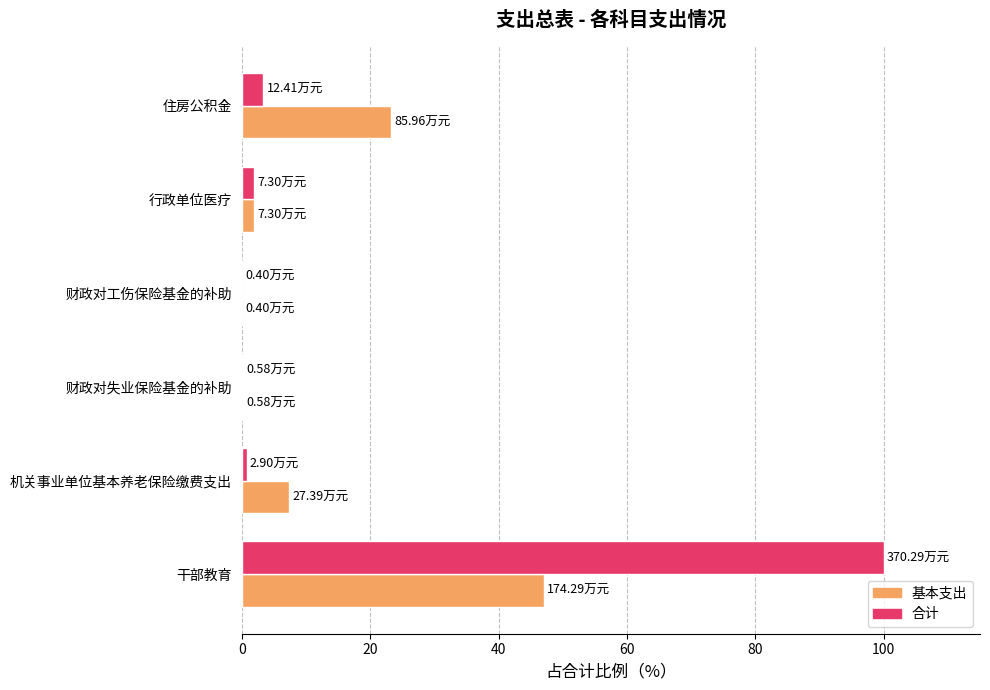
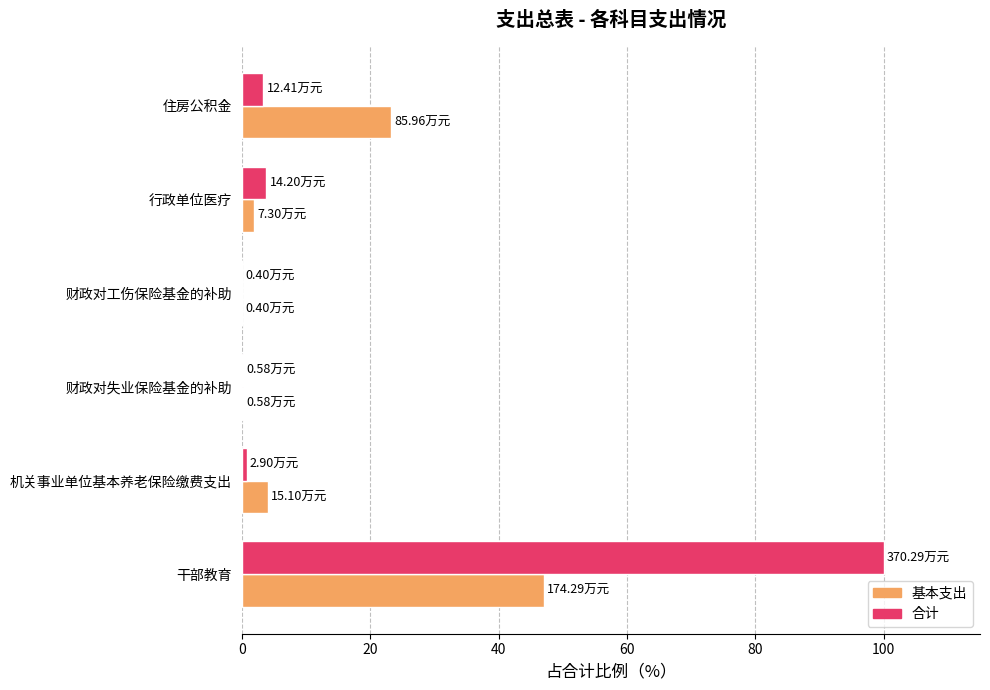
合计, 行政单位医疗: 7.30 -> 14.20
基本支出, 机关事业单位基本养老保险缴费支出: 27.39 -> 15.10
